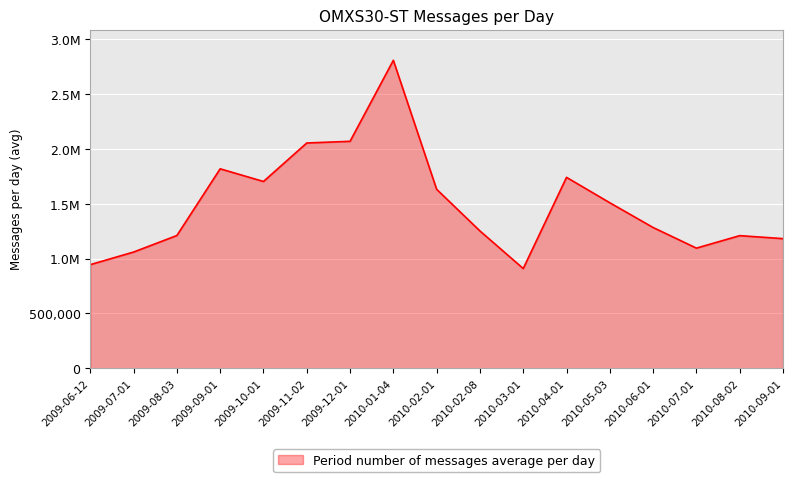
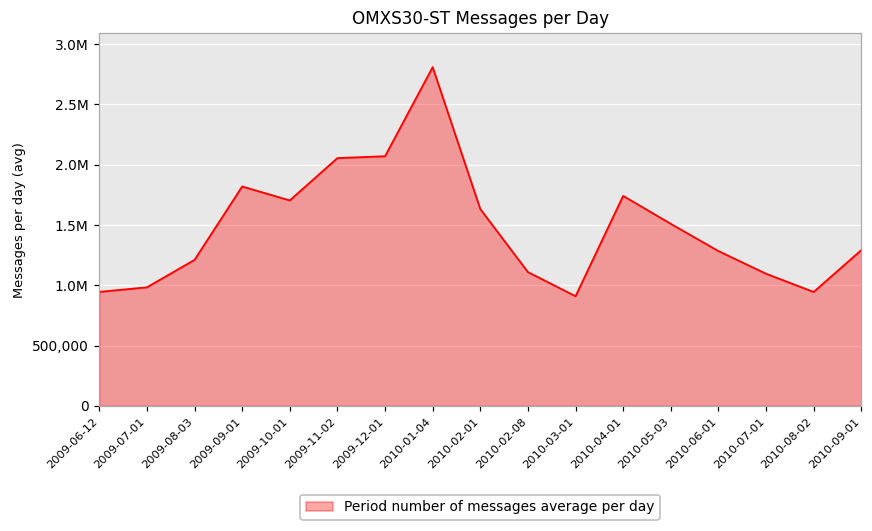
2009-07-01: 1,060,000 -> 980,000
2010-02-08: 1,250,000 -> 1,110,000
2010-08-02: 1,210,000 -> 940,000
2010-09-01: 1,180,000 -> 1,290,000
